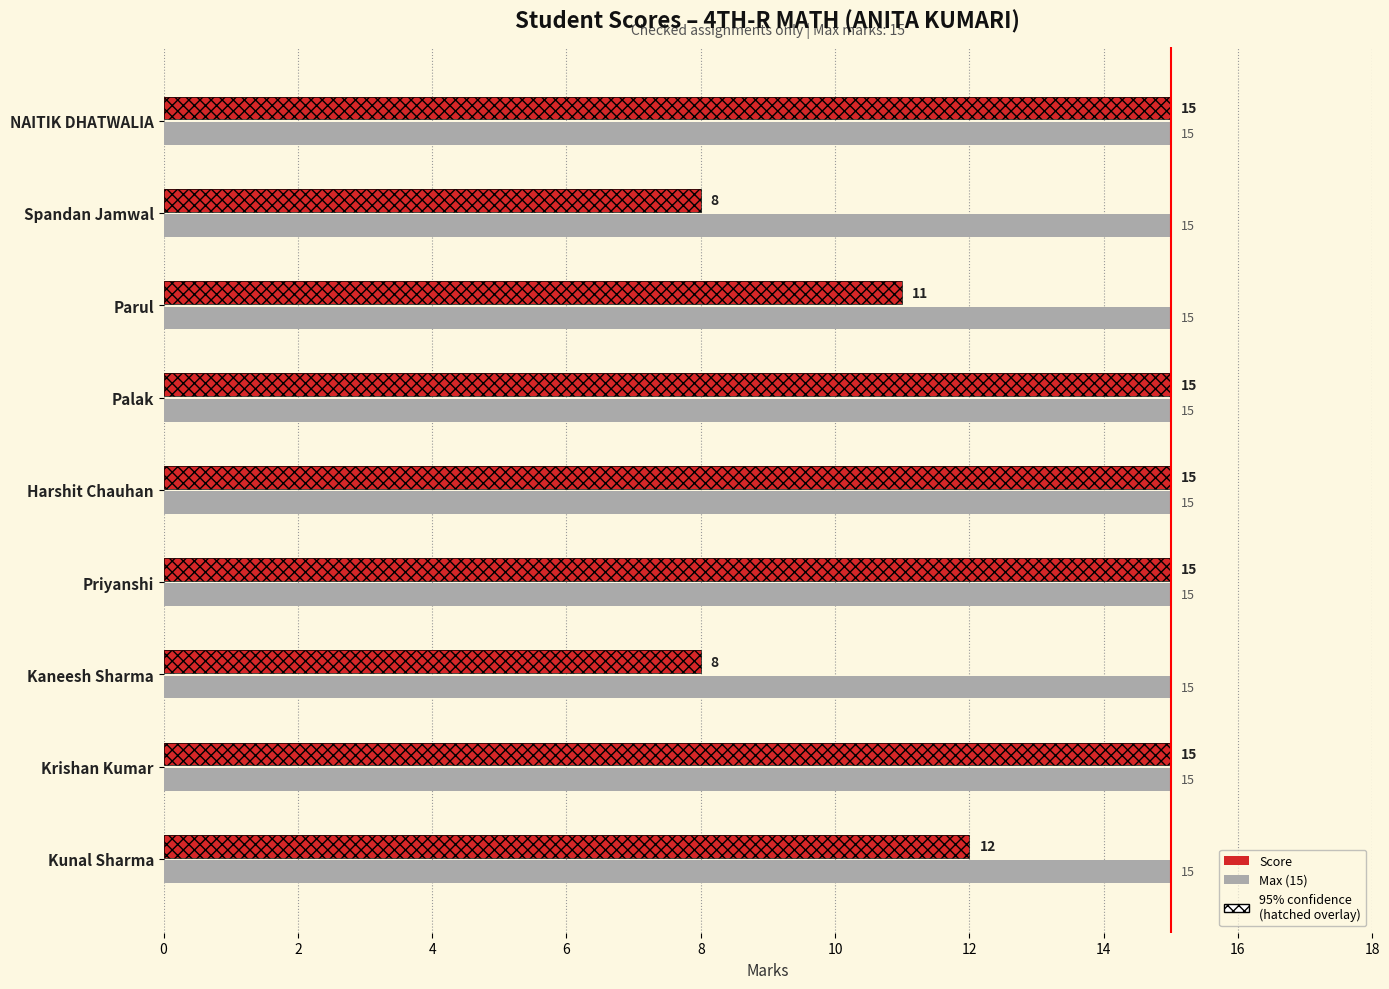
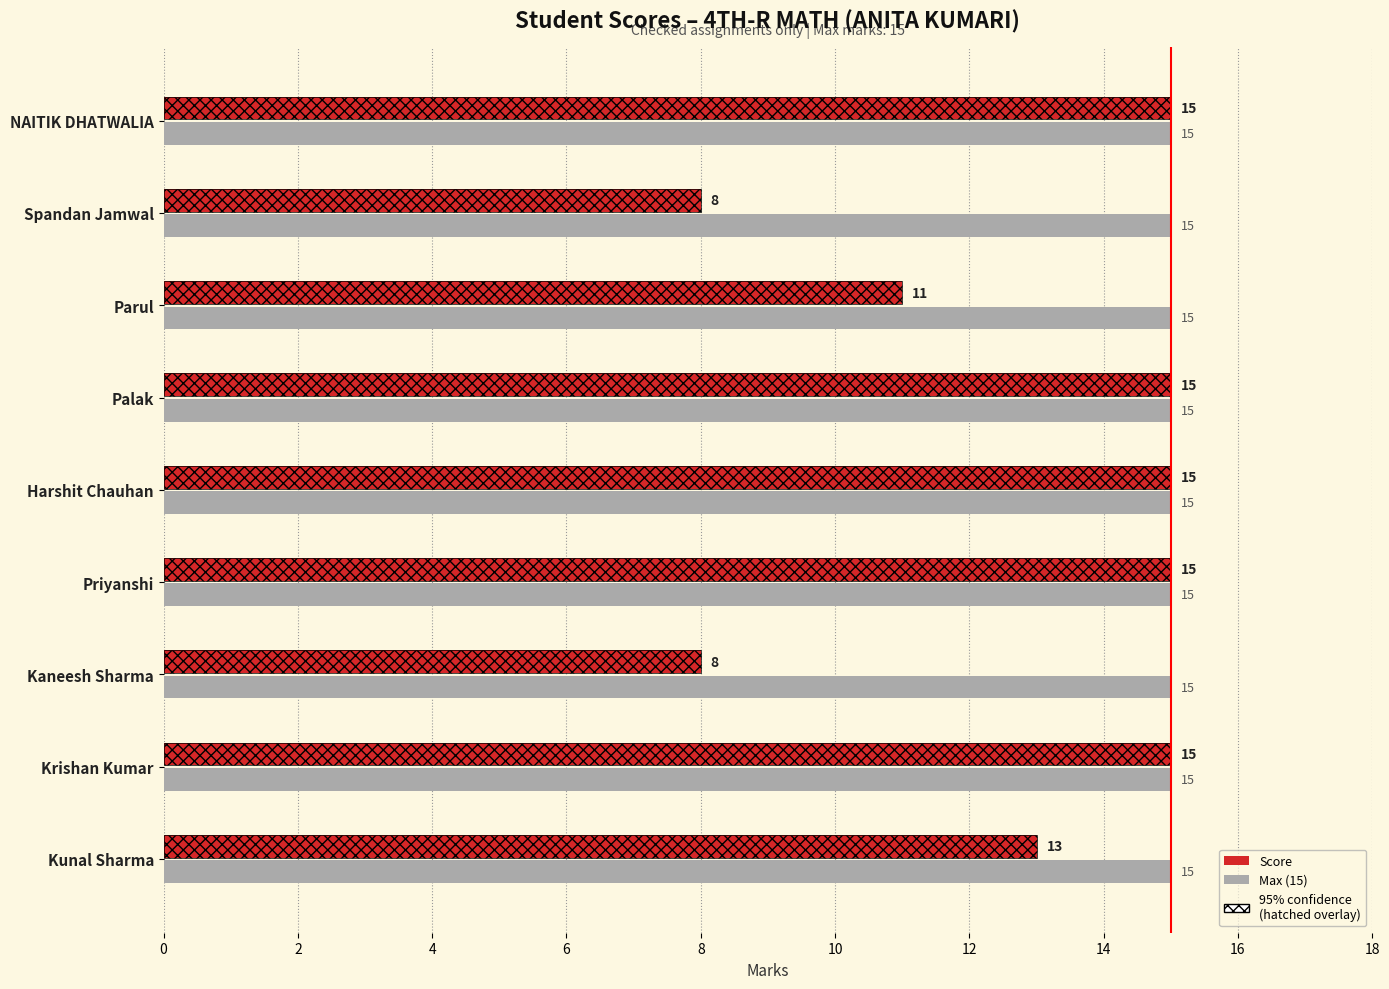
Score, Kunal Sharma: 12 -> 13
